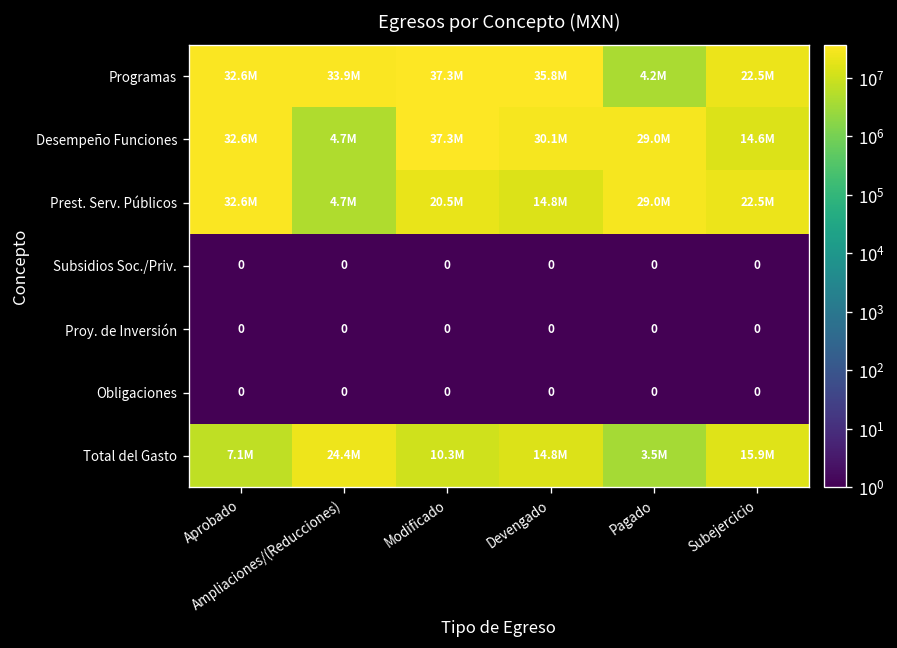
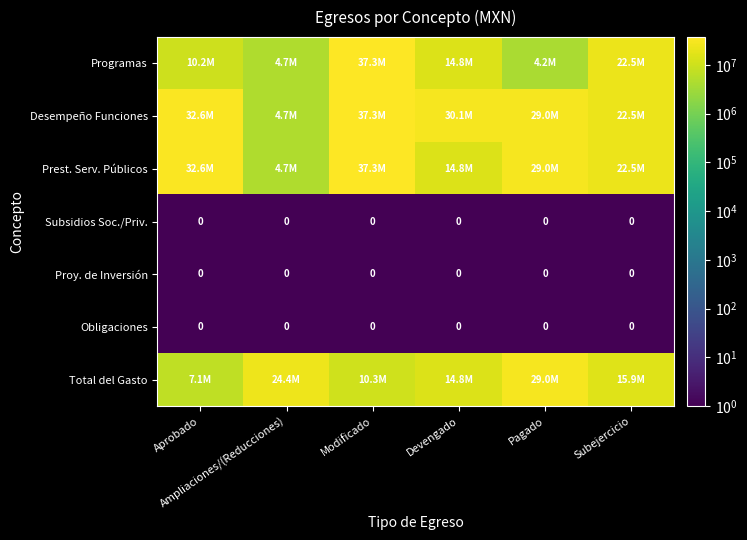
Programas, Aprobado: 32.6M -> 10.2M
Programas, Ampliaciones/(Reducciones): 33.9M -> 4.7M
Programas, Devengado: 35.8M -> 14.8M
Desempeño Funciones, Subejercicio: 14.6M -> 22.5M
Prest. Serv. Públicos, Modificado: 20.5M -> 37.3M
Total del Gasto, Pagado: 3.5M -> 29.0M
